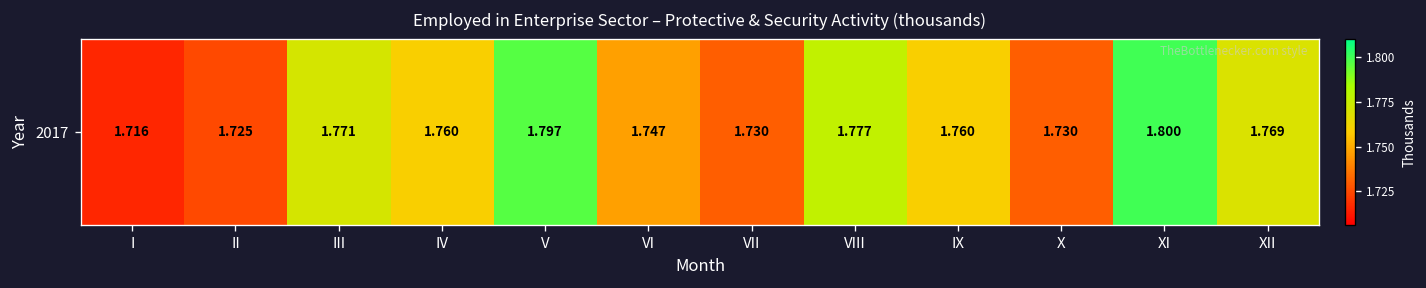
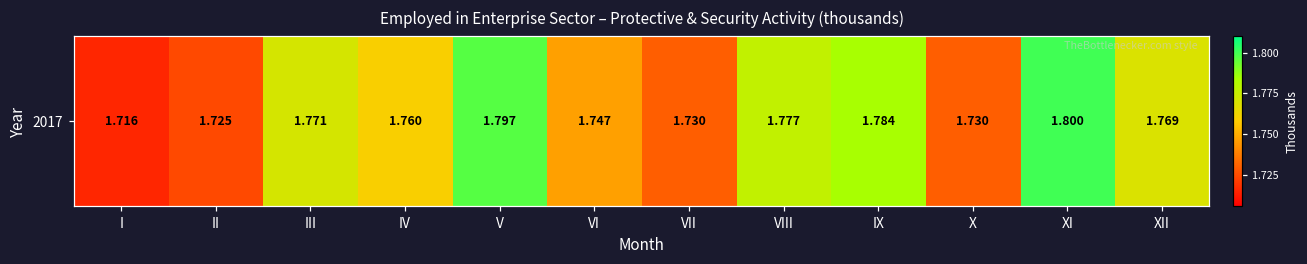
2017, IX: 1.760 -> 1.784
